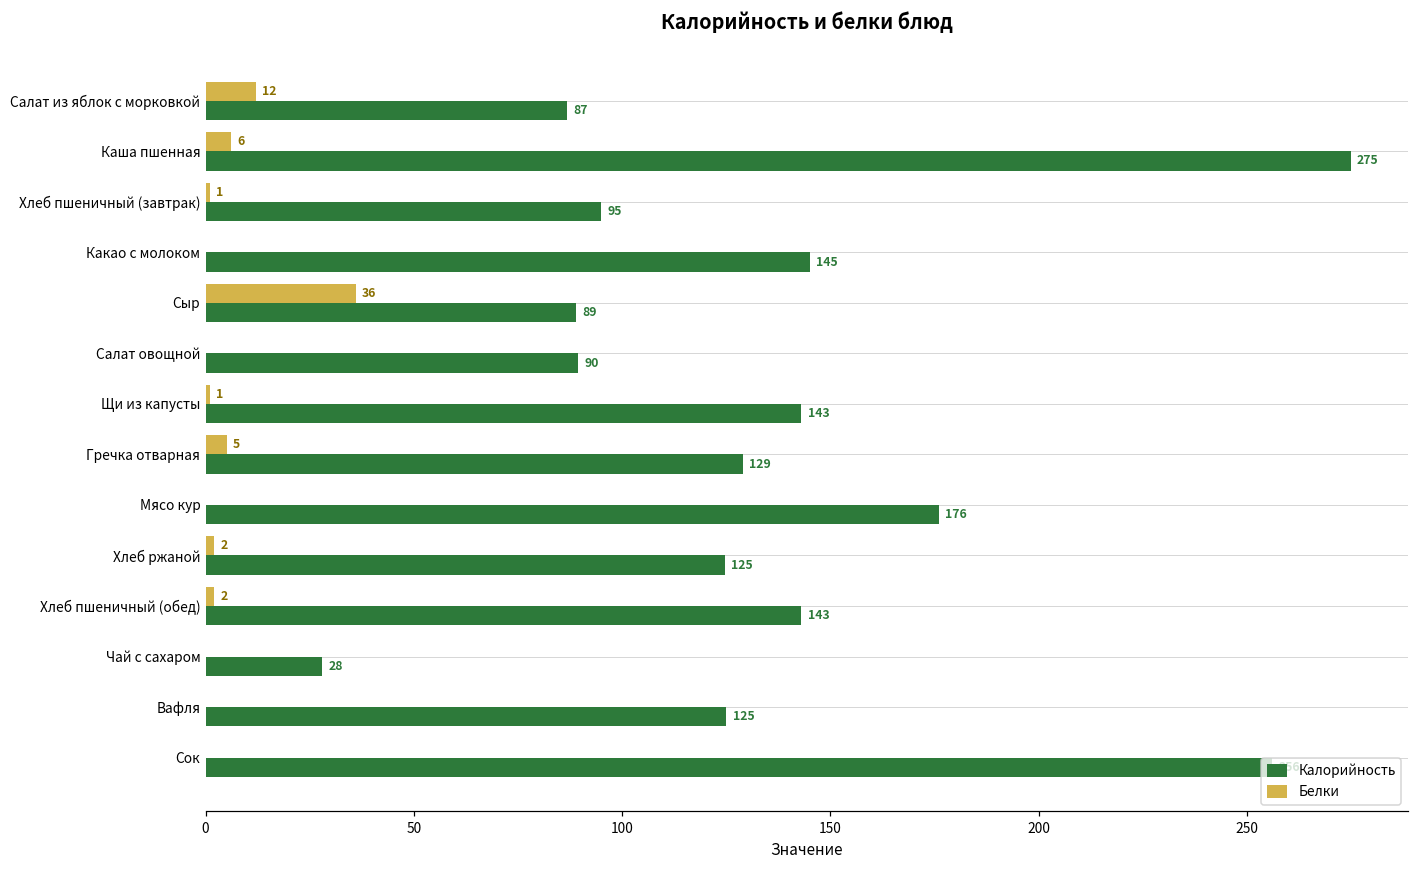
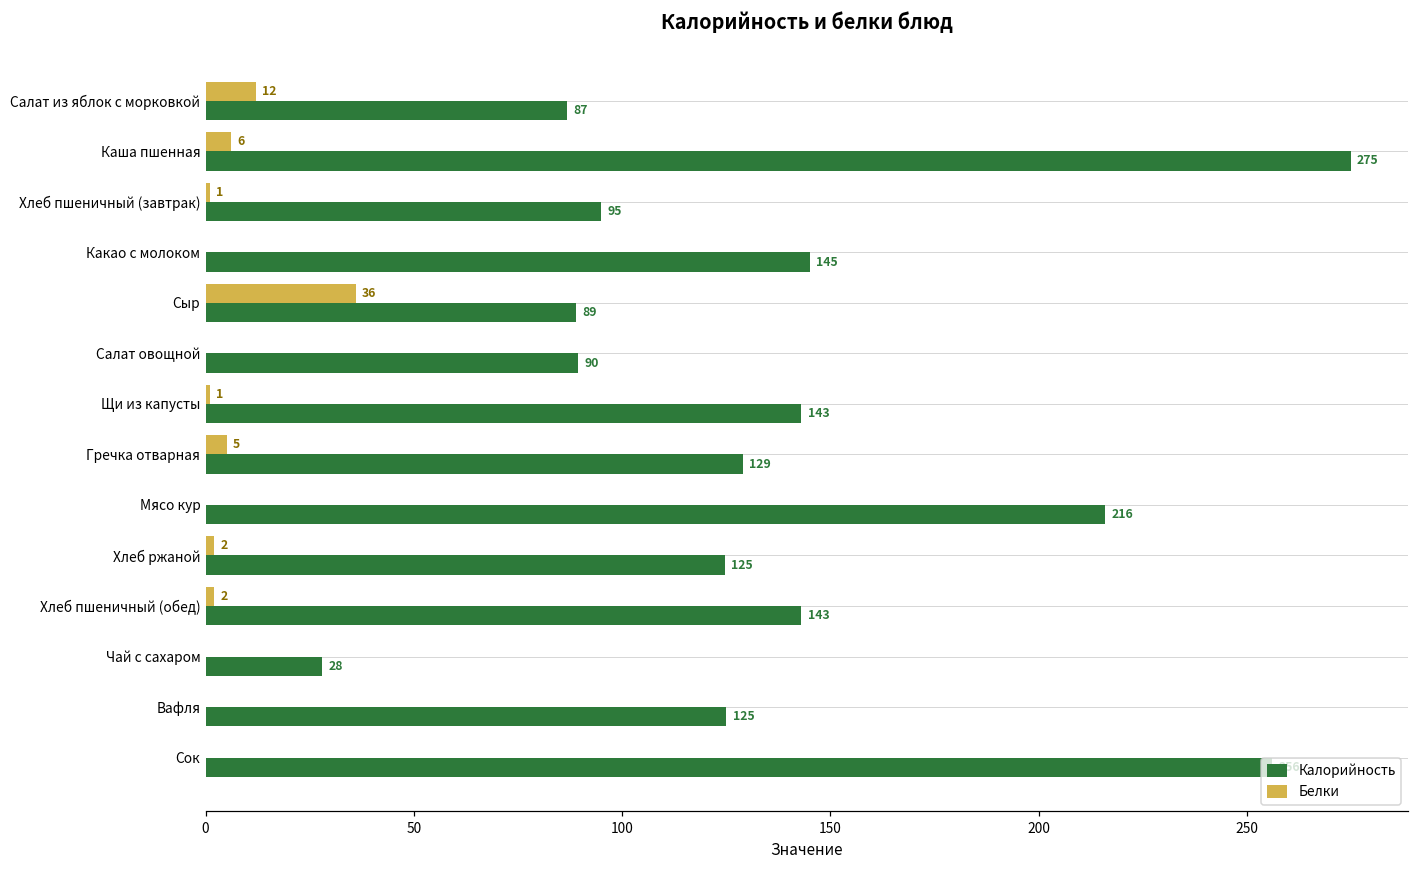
Калорийность, Мясо кур: 176 -> 216
